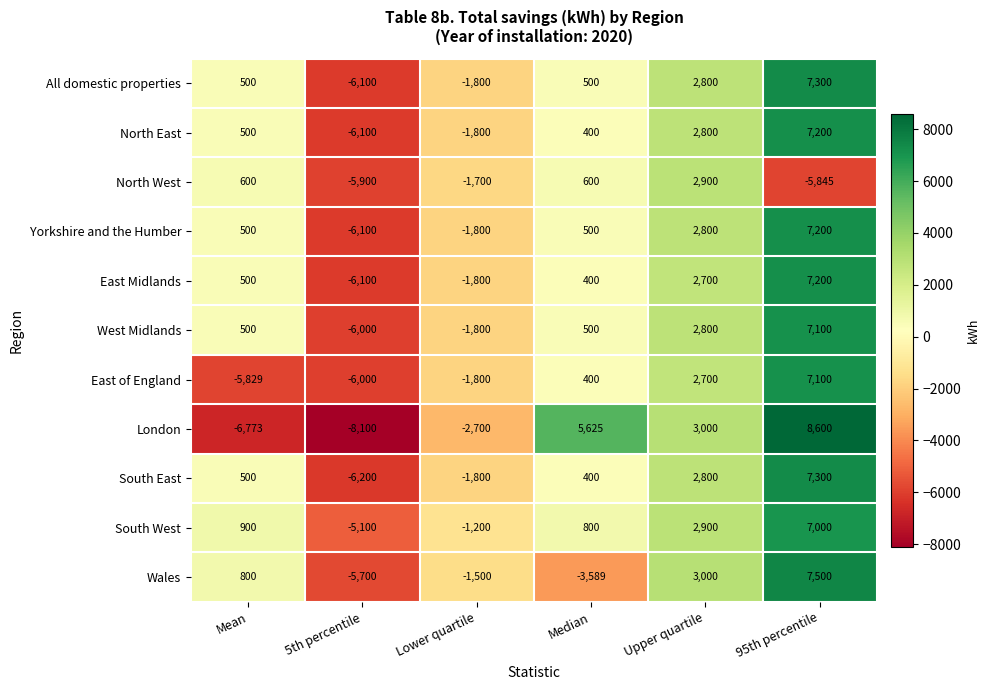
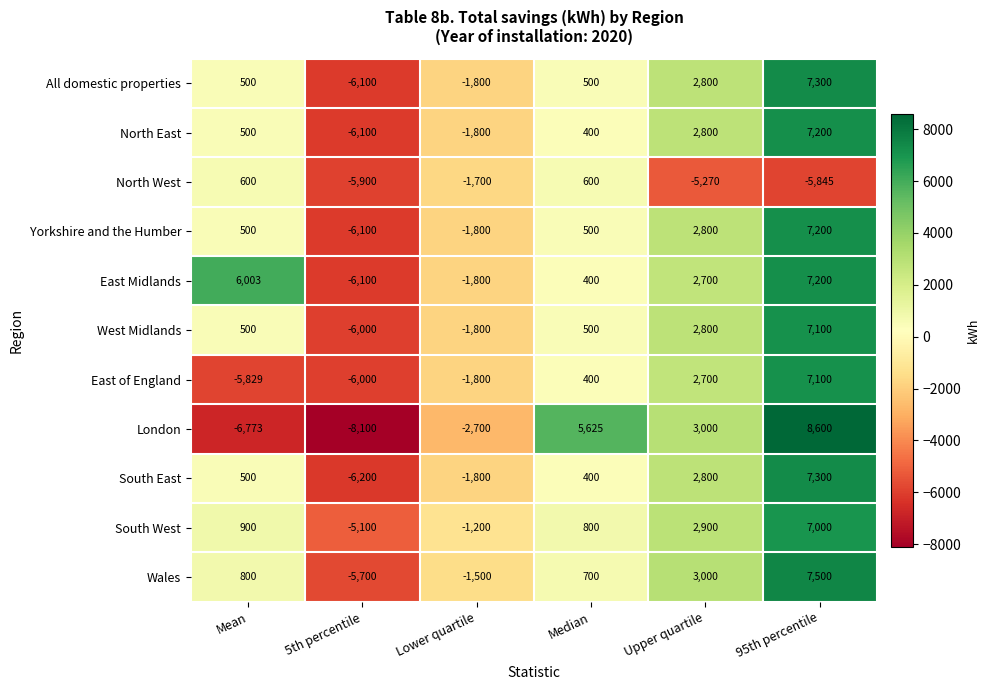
North West, Upper quartile: 2,900 -> -5,270
East Midlands, Mean: 500 -> 6,003
Wales, Median: -3,589 -> 700
